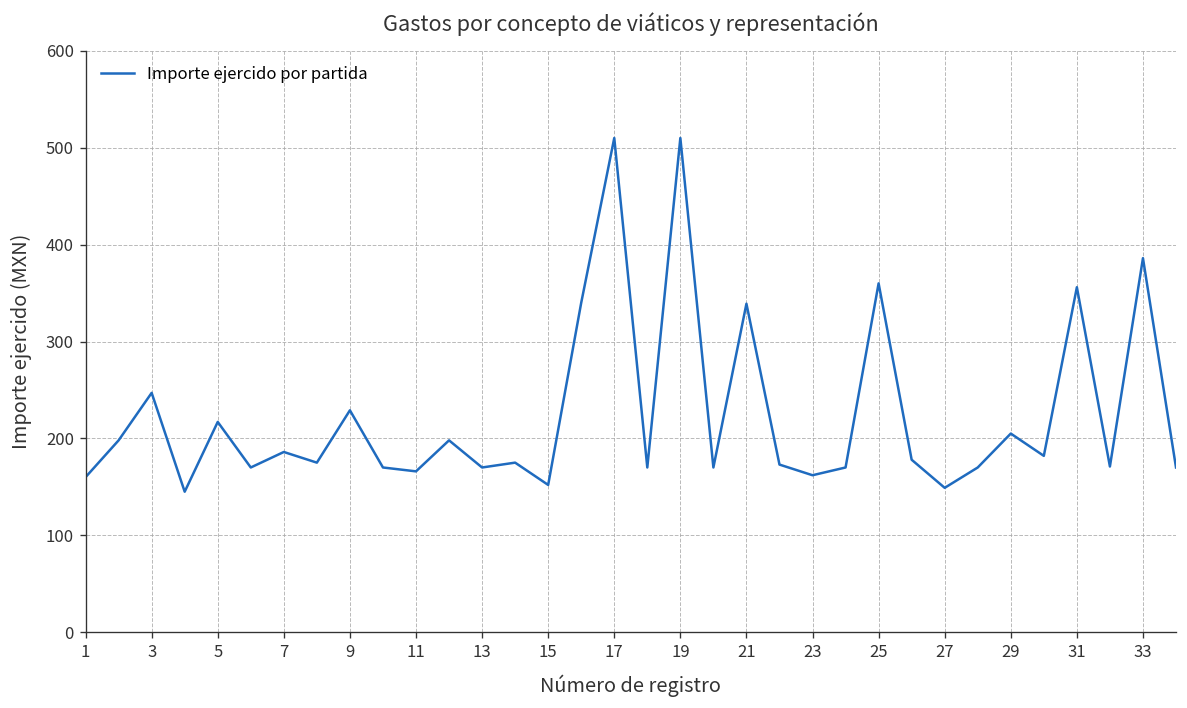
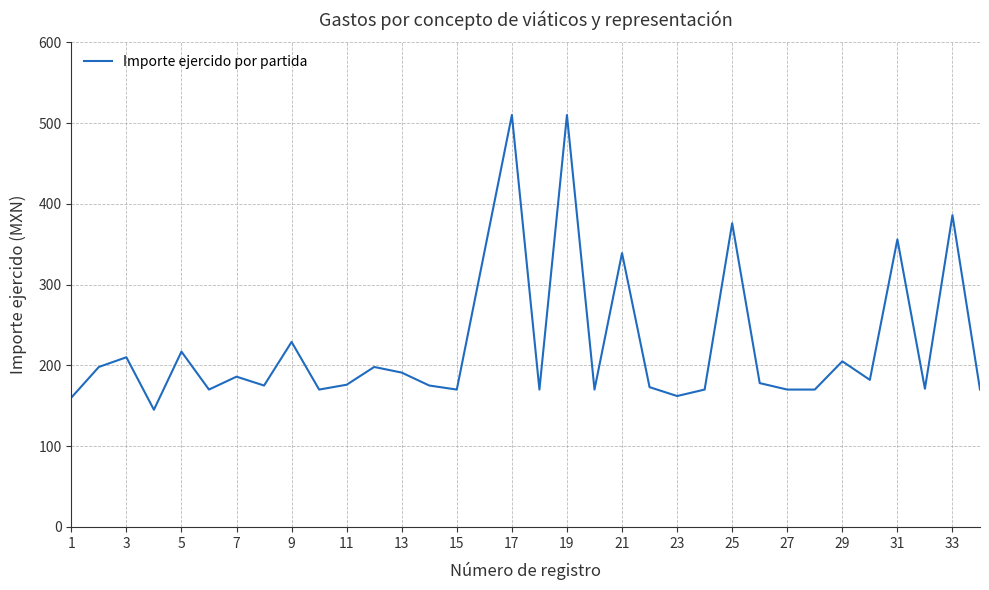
3: 250 -> 210
11: 170 -> 180
13: 170 -> 190
15: 150 -> 170
25: 360 -> 380
27: 150 -> 170
